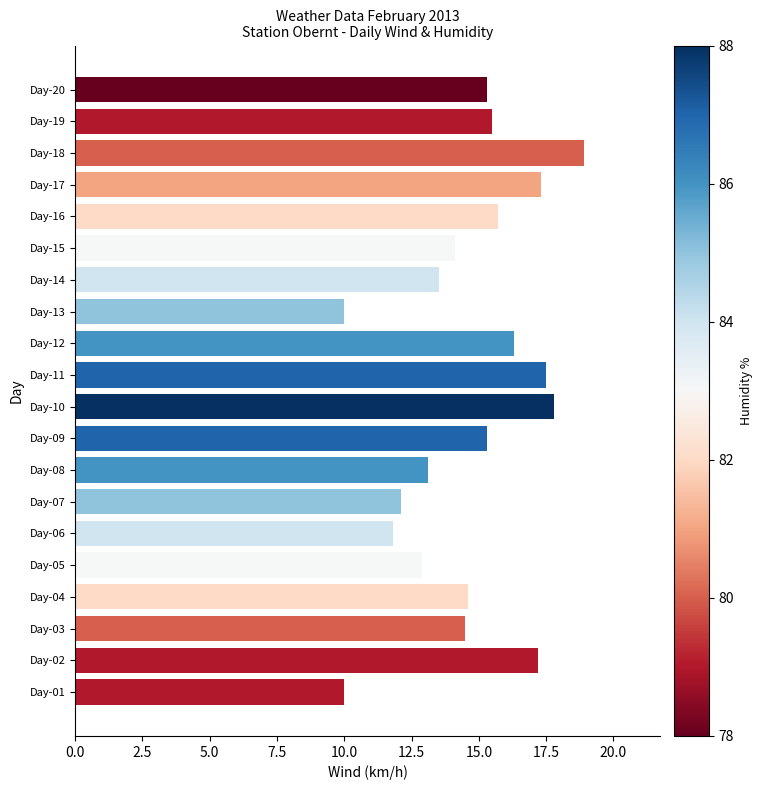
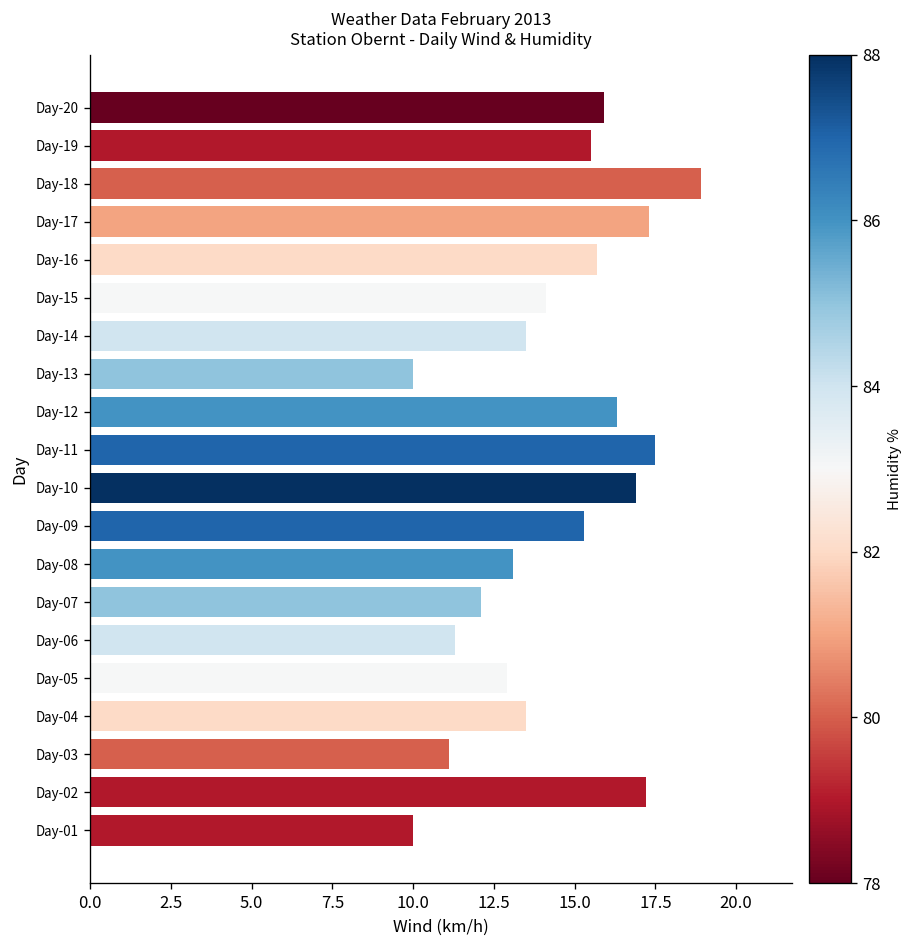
Day-20: 15.3 -> 15.9
Day-10: 17.8 -> 16.9
Day-06: 11.8 -> 11.3
Day-04: 14.6 -> 13.5
Day-03: 14.5 -> 11.1
